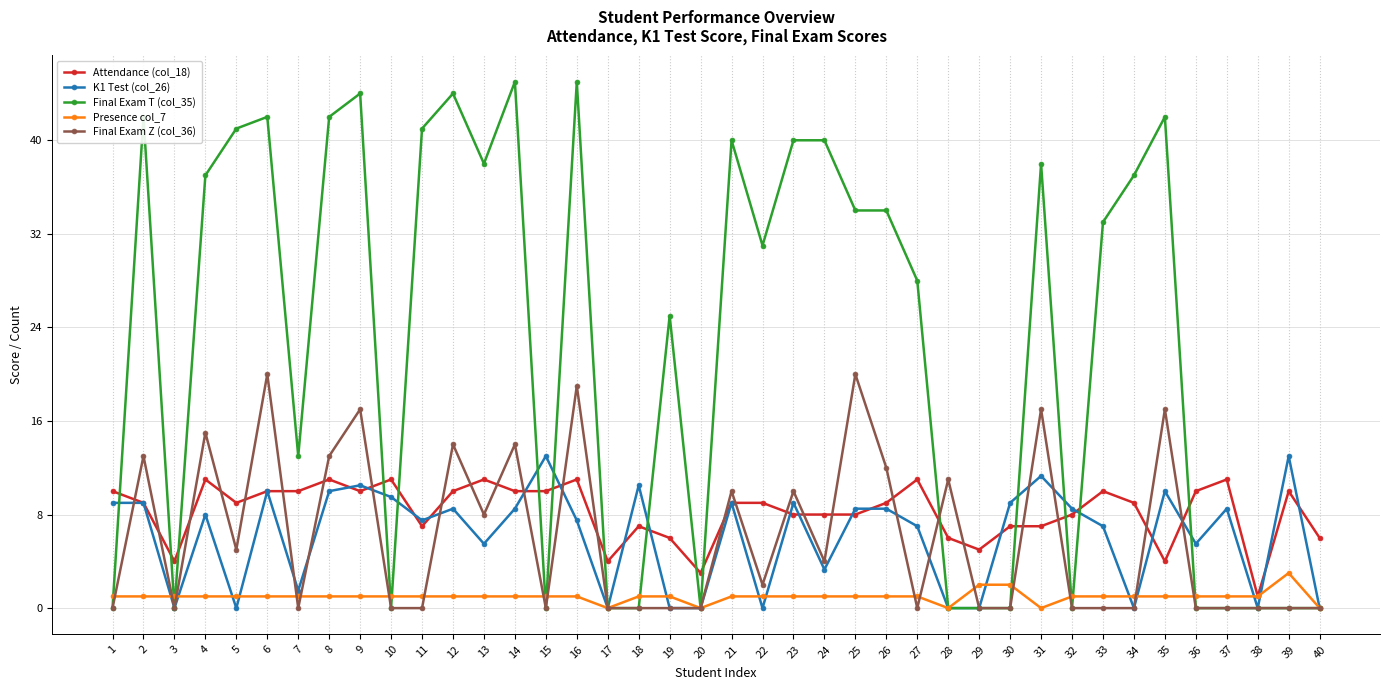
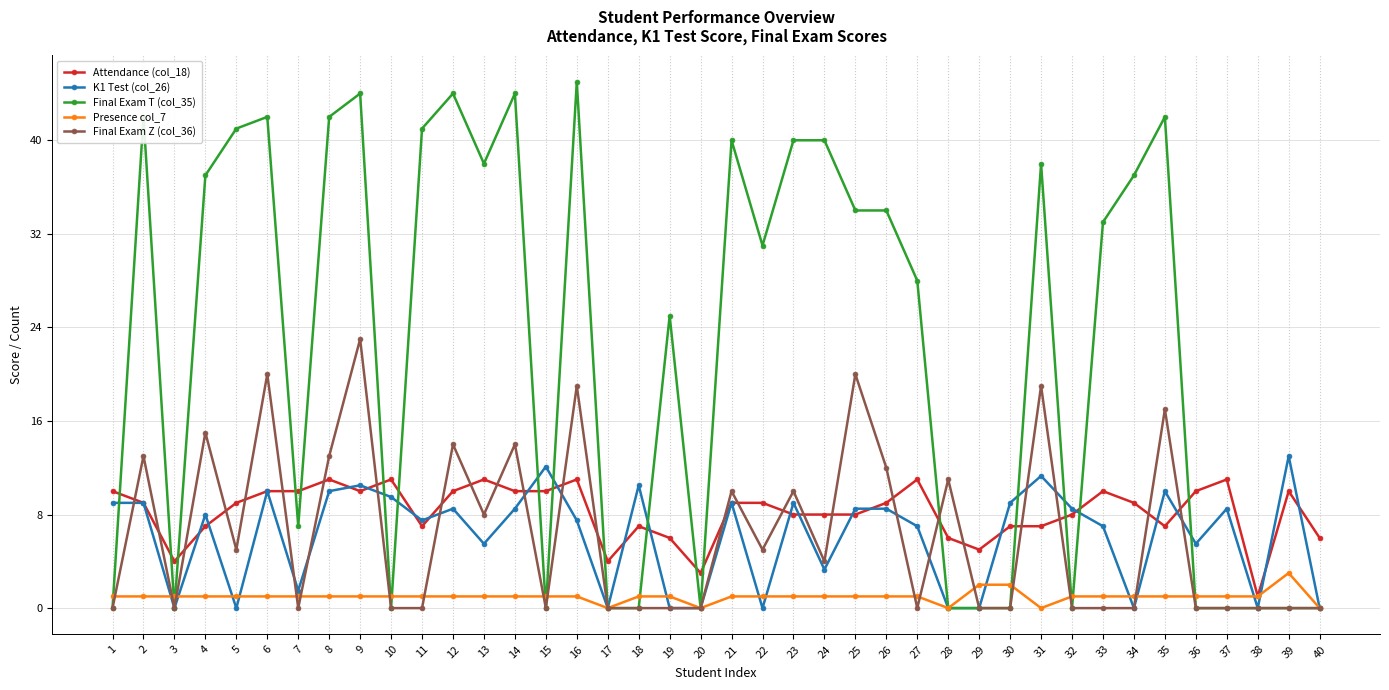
Attendance (col_18), 4: 11 -> 7
Final Exam T (col_35), 7: 13 -> 7
Final Exam Z (col_36), 9: 17 -> 23
Final Exam T (col_35), 14: 45 -> 44
K1 Test (col_26), 15: 13.0 -> 12.1
Final Exam Z (col_36), 22: 2 -> 5
Final Exam Z (col_36), 31: 17 -> 19
Attendance (col_18), 35: 4 -> 7
